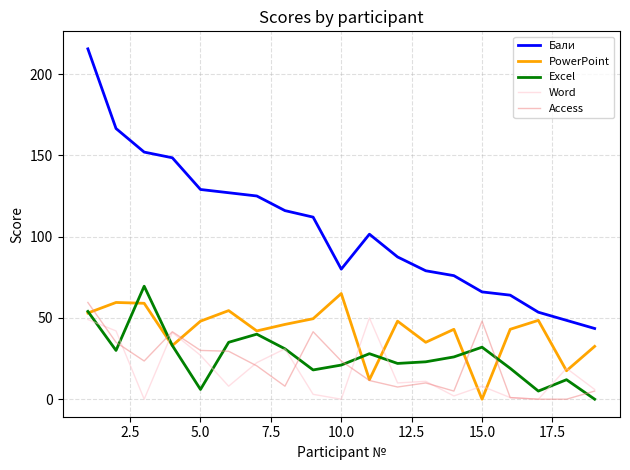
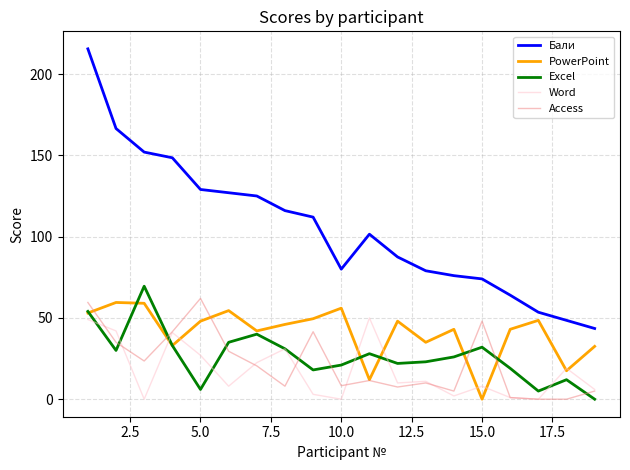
Access, 5.0: 30 -> 62
PowerPoint, 10.0: 65 -> 56
Access, 10.0: 24 -> 8
Бали, 15.0: 66 -> 74
